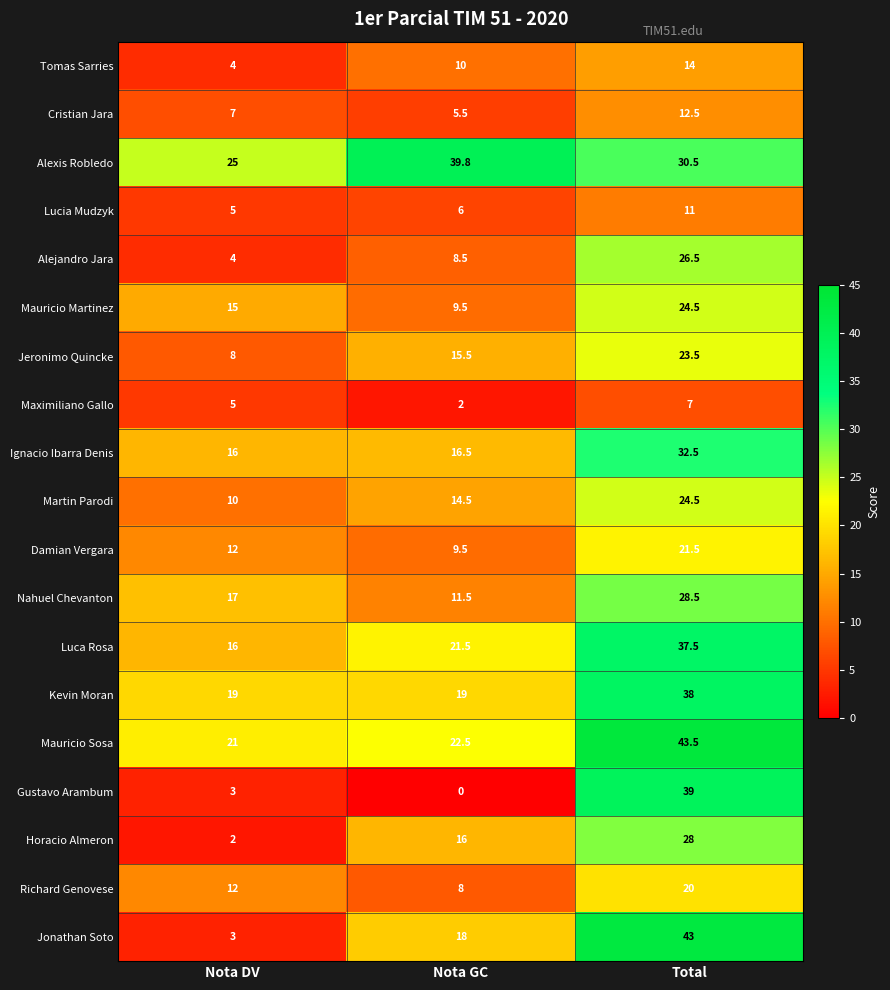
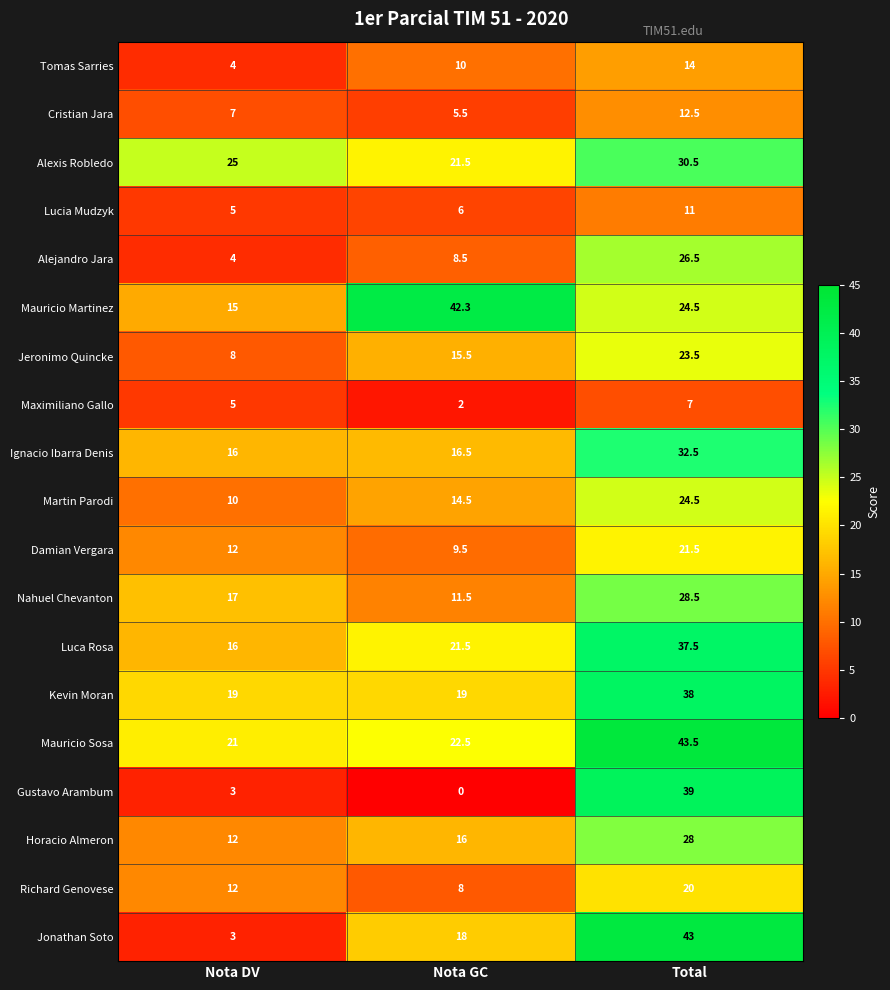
Alexis Robledo, Nota GC: 39.8 -> 21.5
Mauricio Martinez, Nota GC: 9.5 -> 42.3
Horacio Almeron, Nota DV: 2 -> 12
